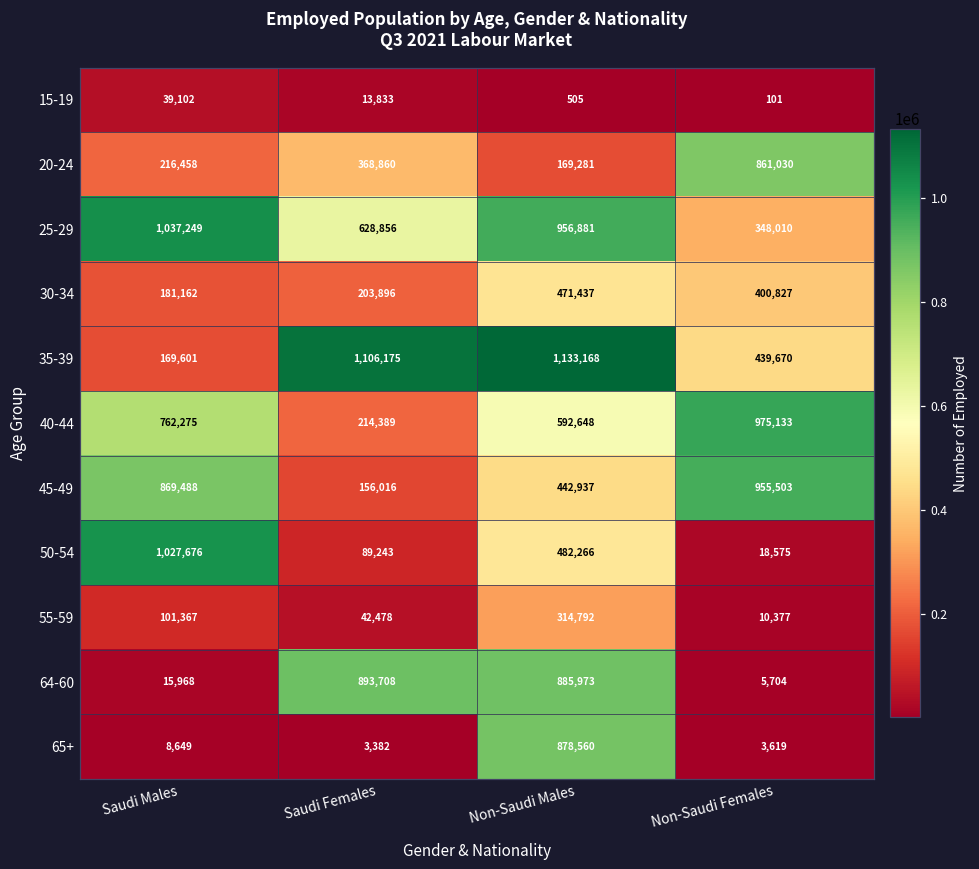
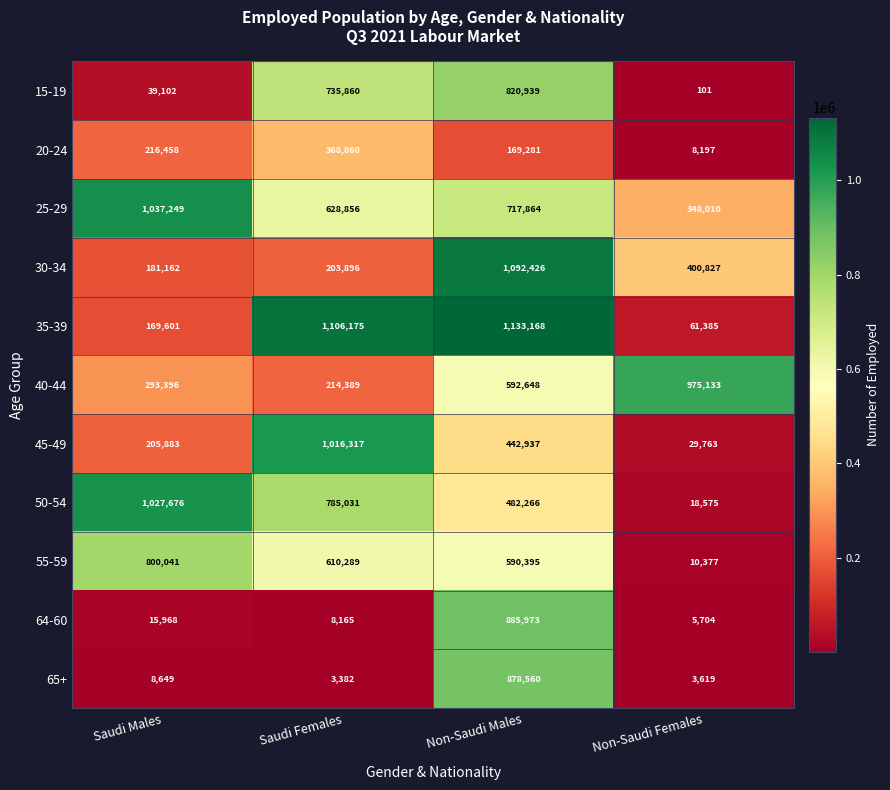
15-19, Saudi Females: 13,833 -> 735,860
15-19, Non-Saudi Males: 505 -> 820,939
20-24, Non-Saudi Females: 861,030 -> 8,197
25-29, Non-Saudi Males: 956,881 -> 717,864
30-34, Non-Saudi Males: 471,437 -> 1,092,426
35-39, Non-Saudi Females: 439,670 -> 61,385
40-44, Saudi Males: 762,275 -> 293,396
45-49, Saudi Males: 869,488 -> 205,883
45-49, Saudi Females: 156,016 -> 1,016,317
45-49, Non-Saudi Females: 955,503 -> 29,763
50-54, Saudi Females: 89,243 -> 785,031
55-59, Saudi Males: 101,367 -> 800,041
55-59, Saudi Females: 42,478 -> 610,289
55-59, Non-Saudi Males: 314,792 -> 590,395
64-60, Saudi Females: 893,708 -> 8,165
